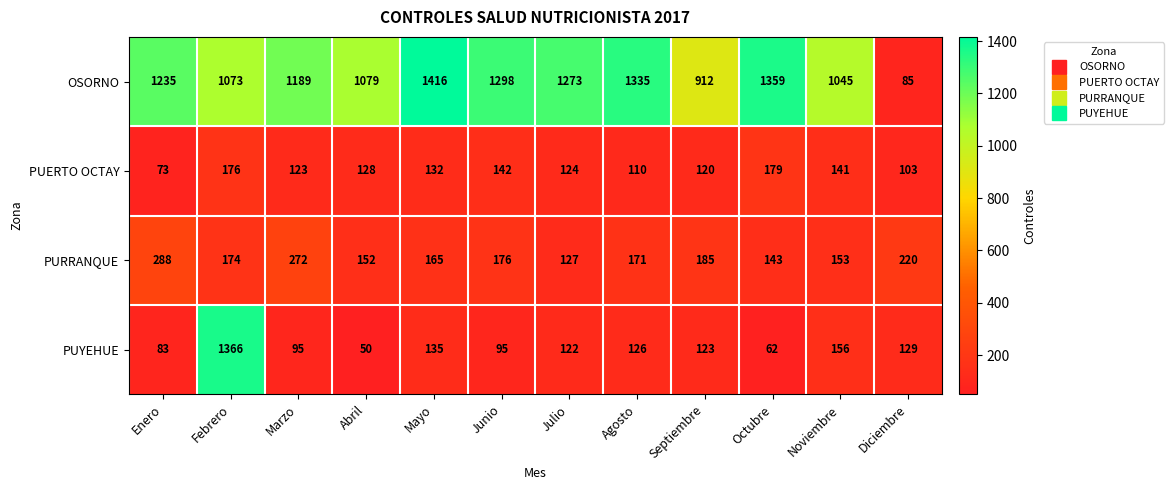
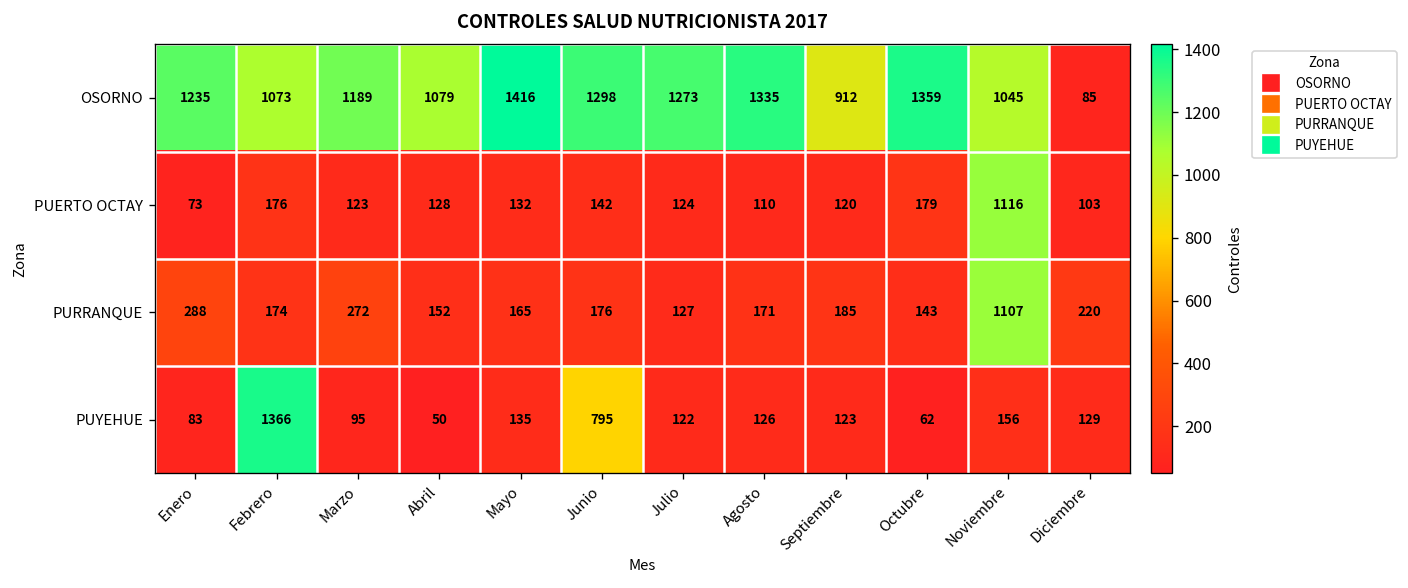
PUERTO OCTAY, Noviembre: 141 -> 1116
PURRANQUE, Noviembre: 153 -> 1107
PUYEHUE, Junio: 95 -> 795
